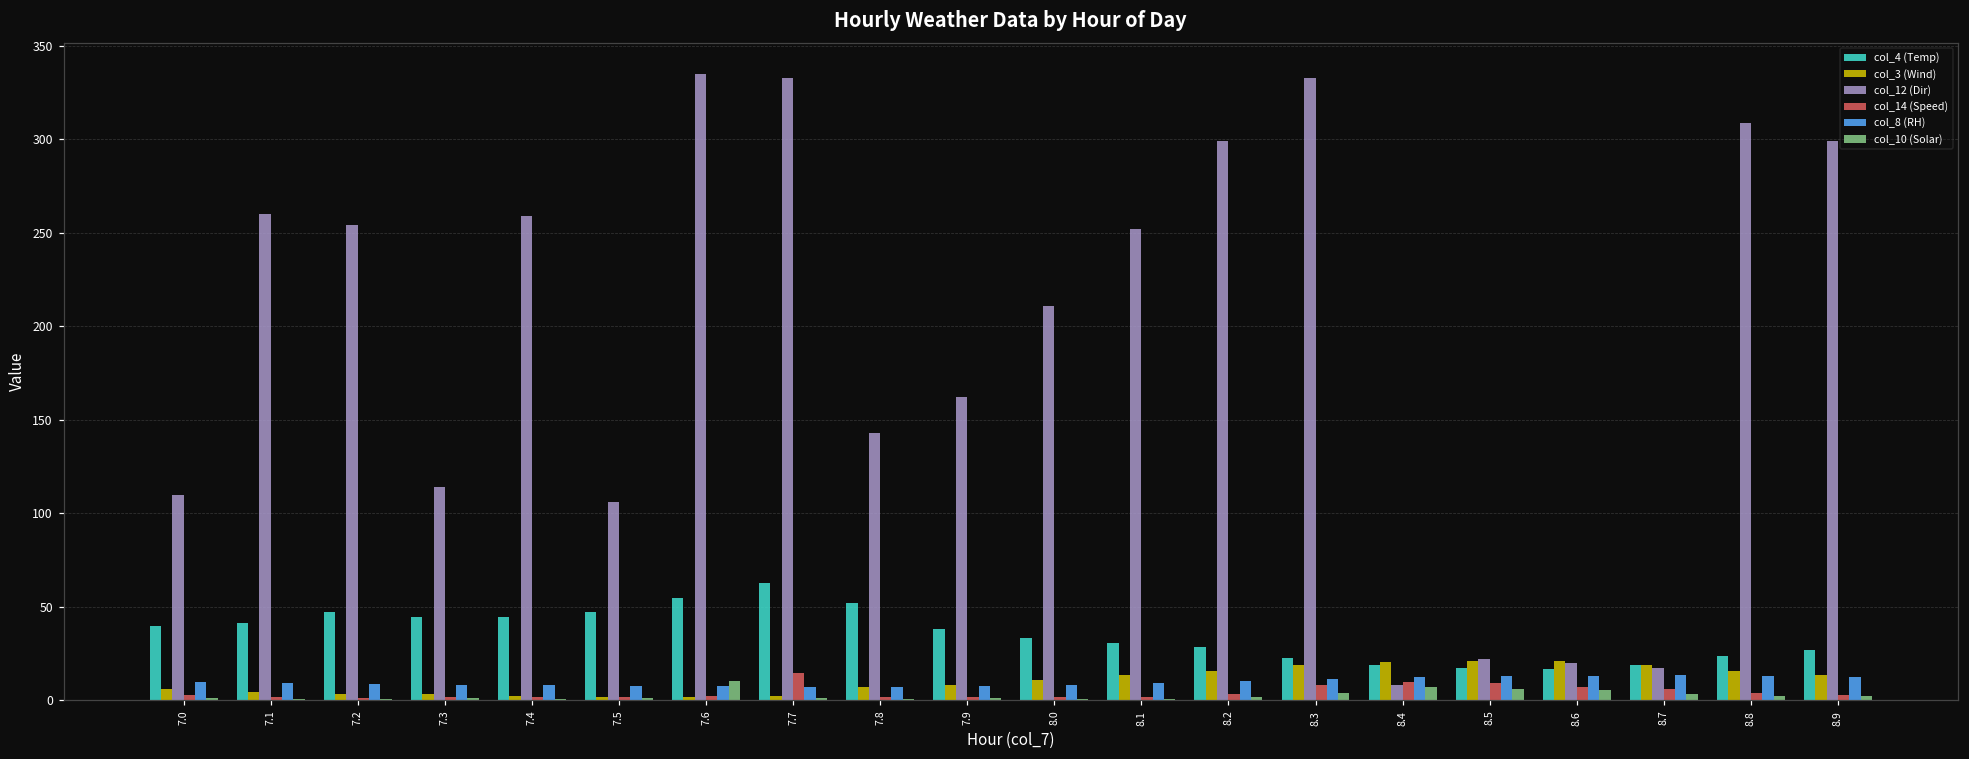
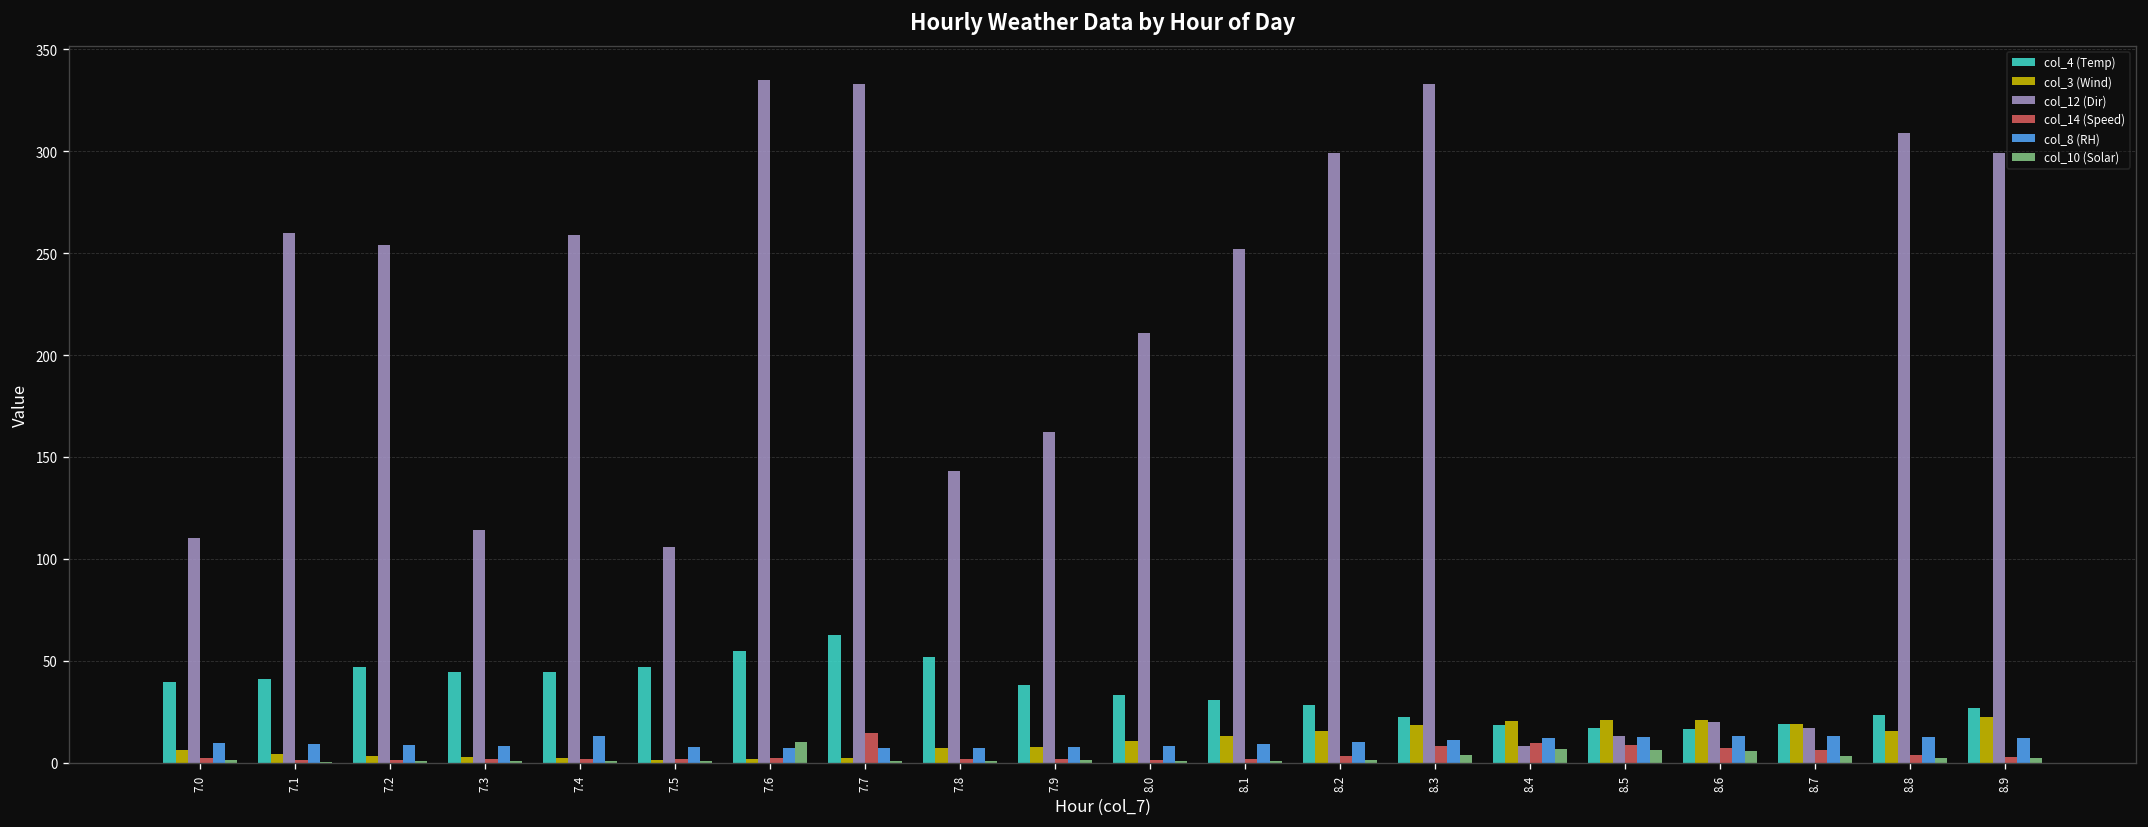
col_8 (RH), 7.4: 8 -> 13
col_12 (Dir), 8.5: 22 -> 13
col_3 (Wind), 8.9: 13 -> 23
